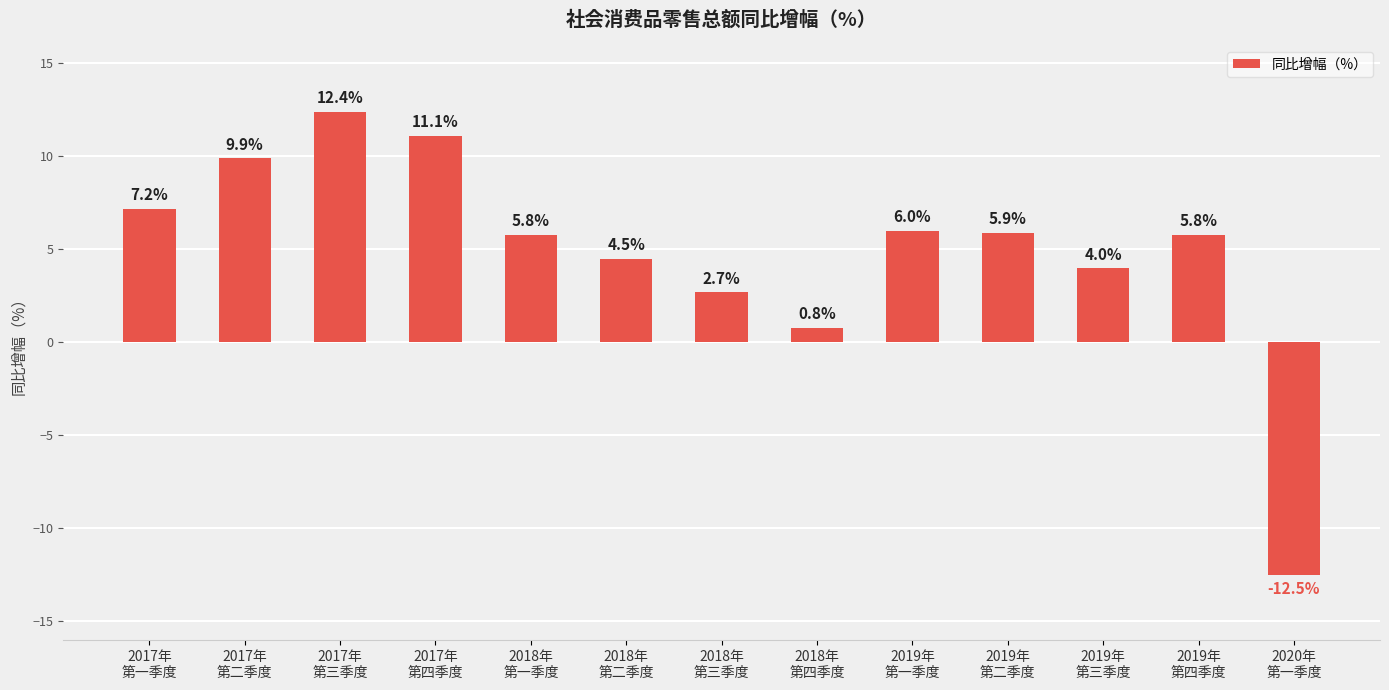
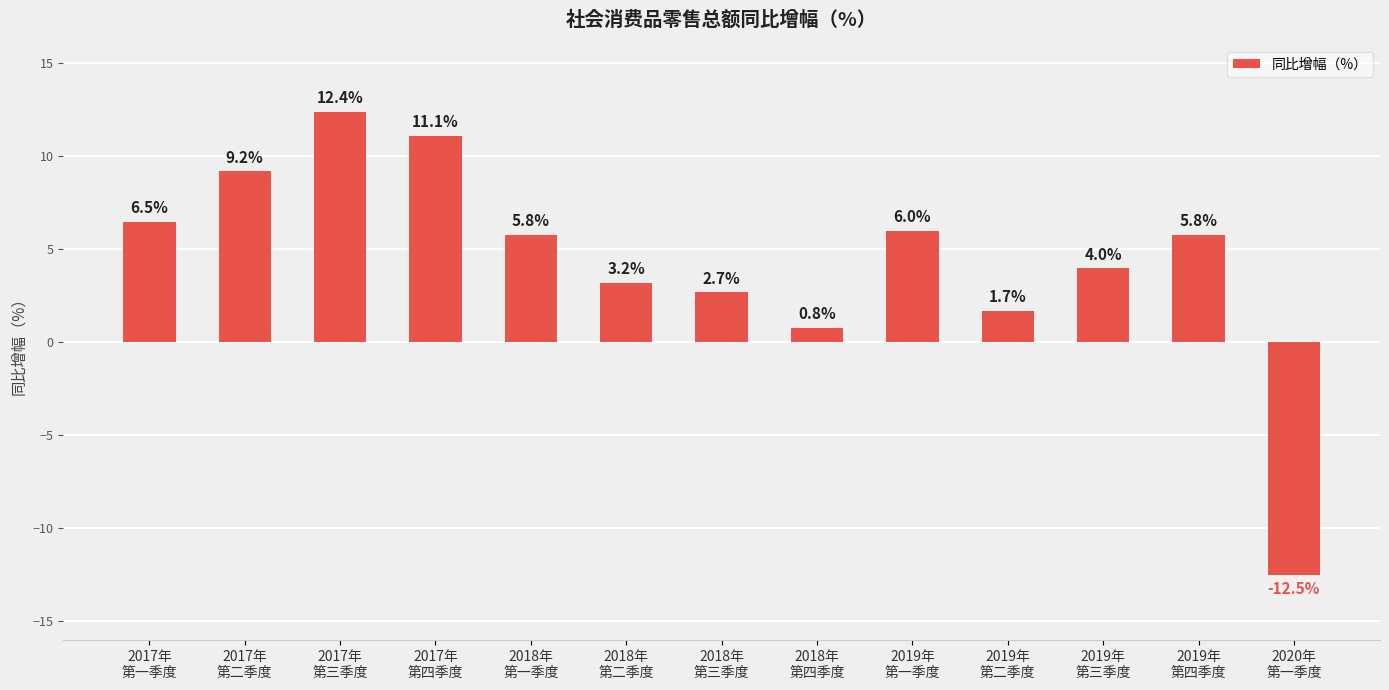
2017年 第一季度: 7.2% -> 6.5%
2017年 第二季度: 9.9% -> 9.2%
2018年 第二季度: 4.5% -> 3.2%
2019年 第二季度: 5.9% -> 1.7%
